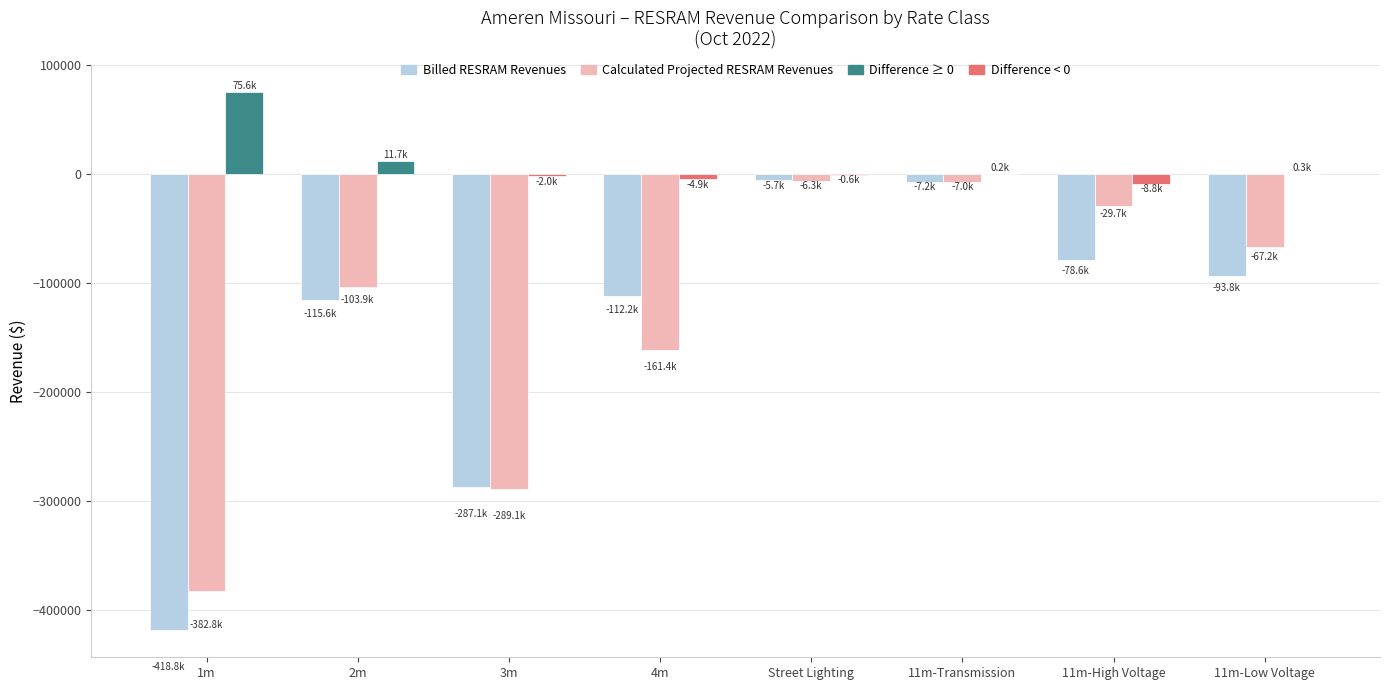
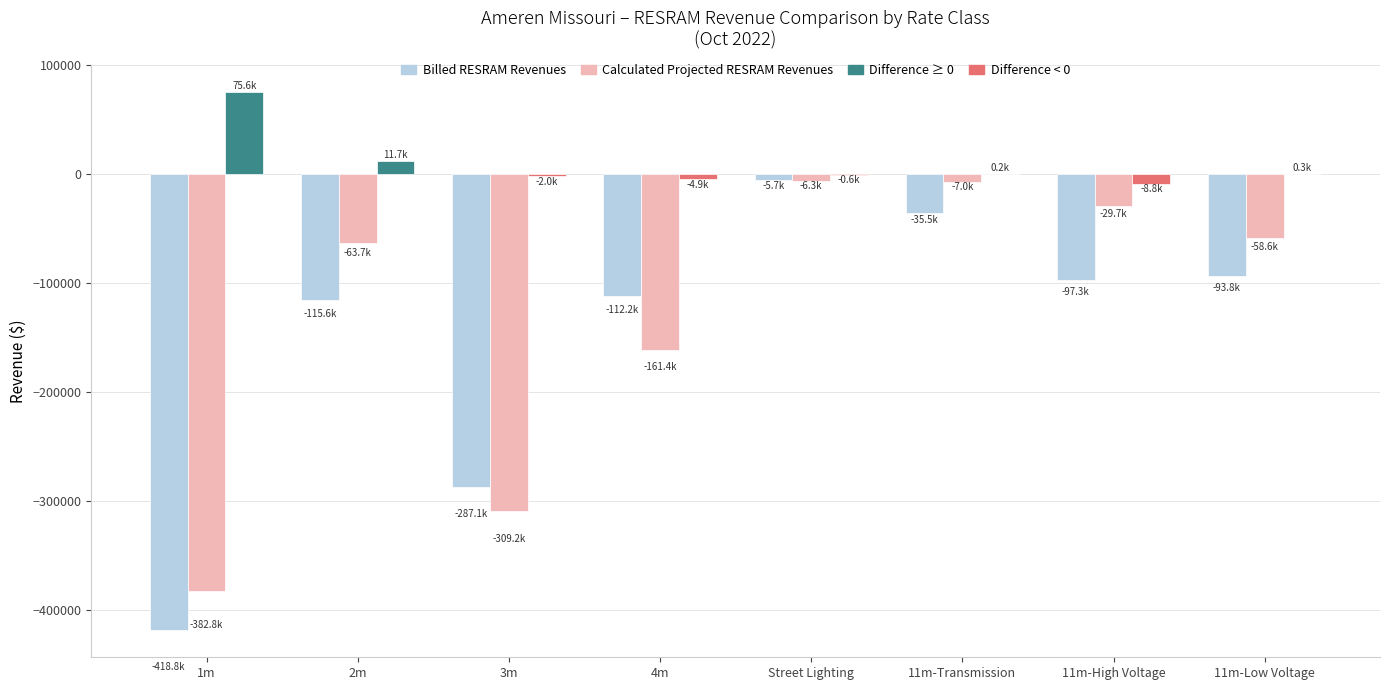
Calculated Projected RESRAM Revenues, 2m: -103.9k -> -63.7k
Calculated Projected RESRAM Revenues, 3m: -289.1k -> -309.2k
Billed RESRAM Revenues, 11m-Transmission: -7.2k -> -35.5k
Billed RESRAM Revenues, 11m-High Voltage: -78.6k -> -97.3k
Calculated Projected RESRAM Revenues, 11m-Low Voltage: -67.2k -> -58.6k
